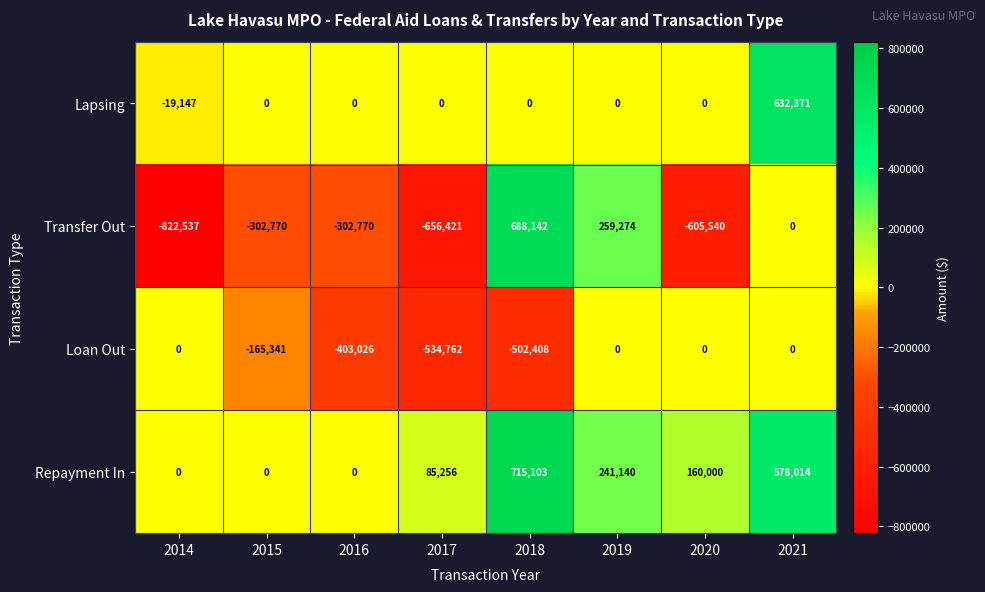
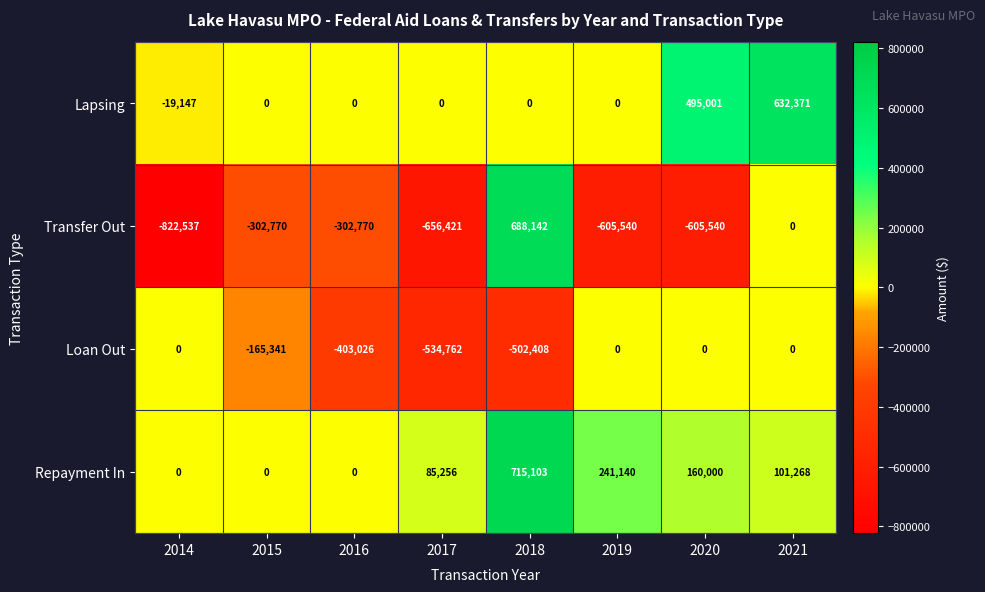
Lapsing, 2020: 0 -> 495,001
Transfer Out, 2019: 259,274 -> -605,540
Repayment In, 2021: 578,014 -> 101,268
